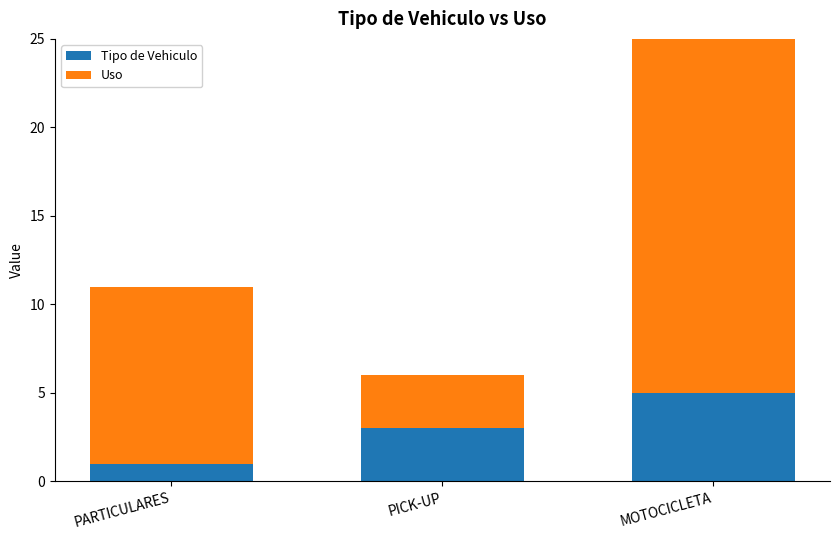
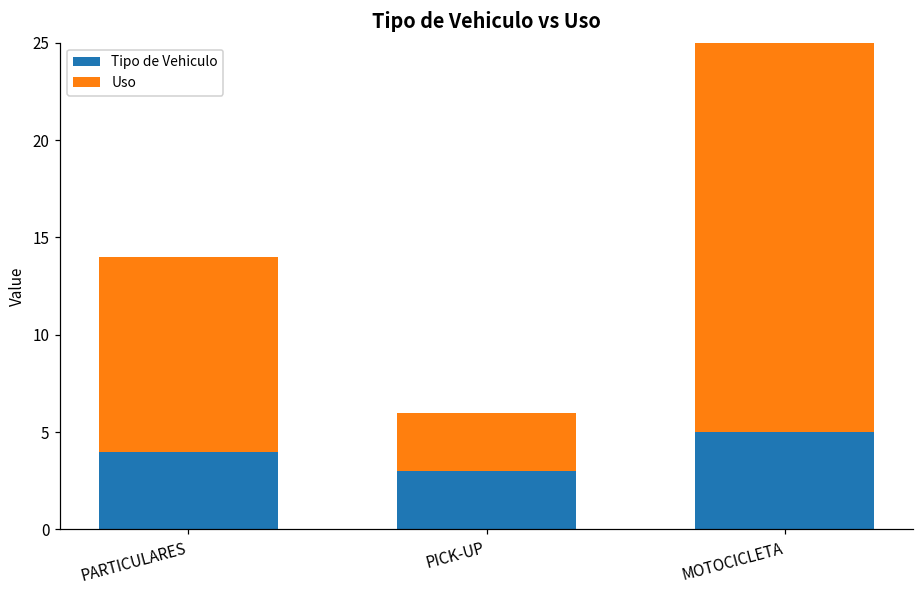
Tipo de Vehiculo, PARTICULARES: 1 -> 4
